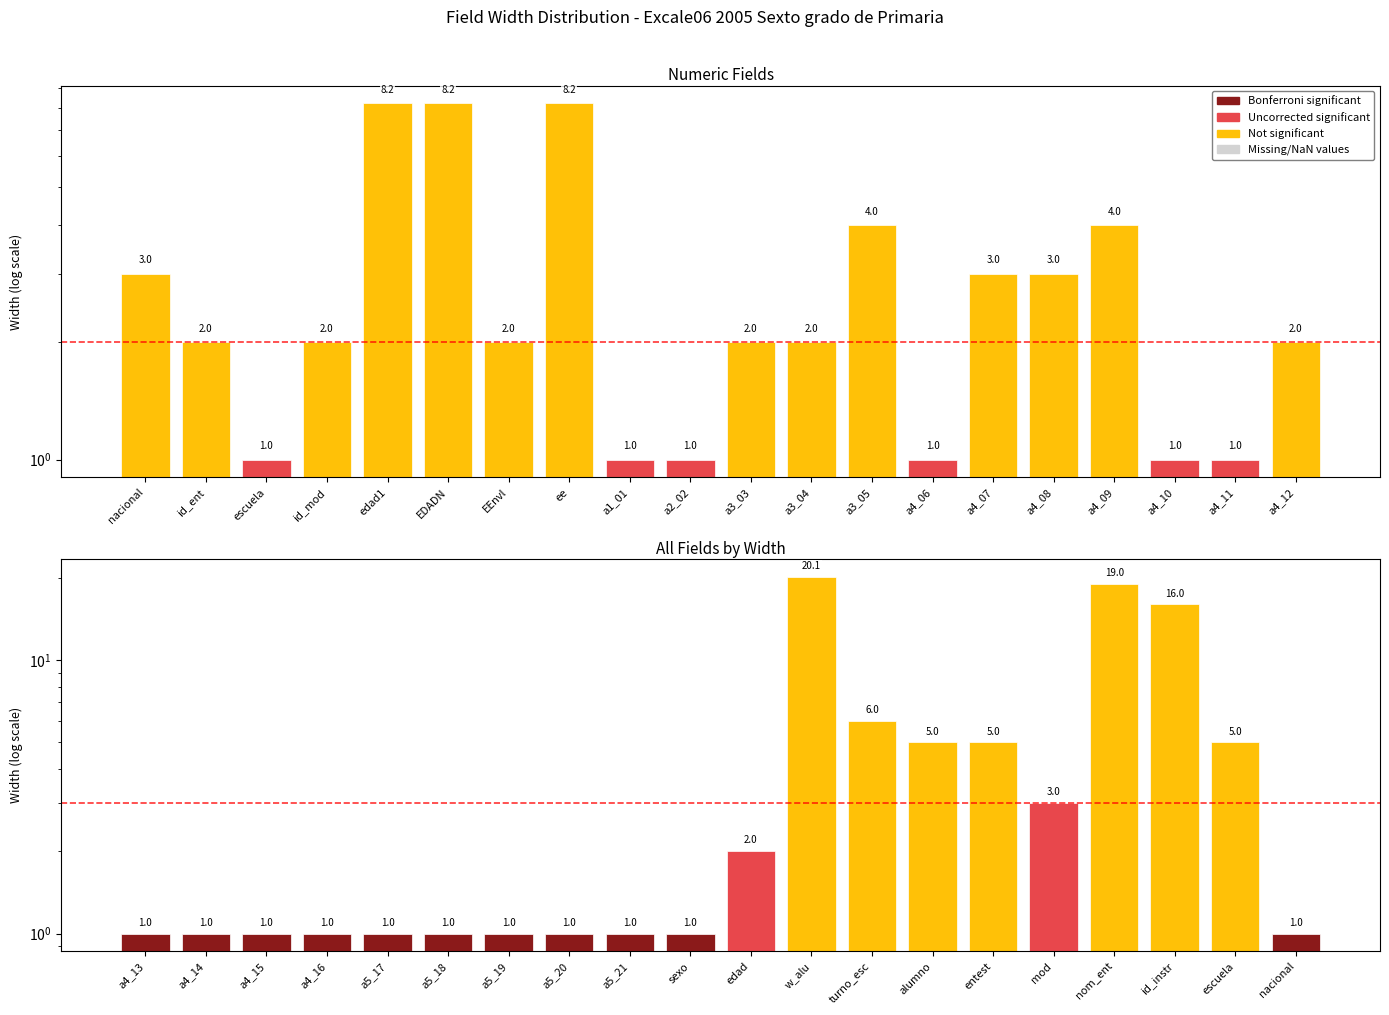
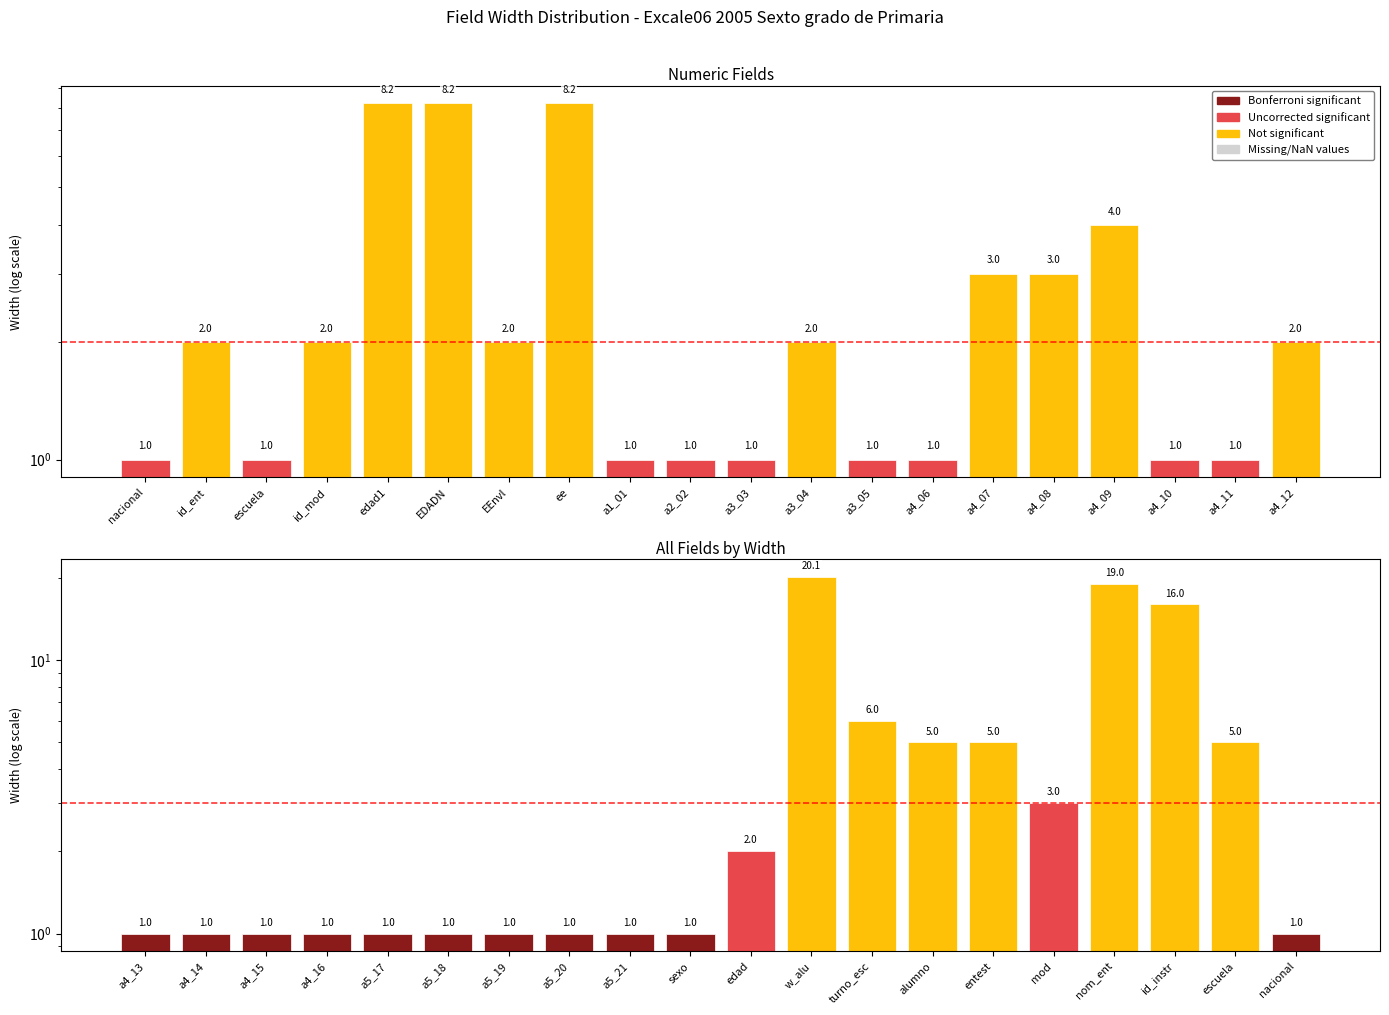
Numeric Fields, nacional: 3.0 -> 1.0
Numeric Fields, a3_03: 2.0 -> 1.0
Numeric Fields, a3_05: 4.0 -> 1.0
